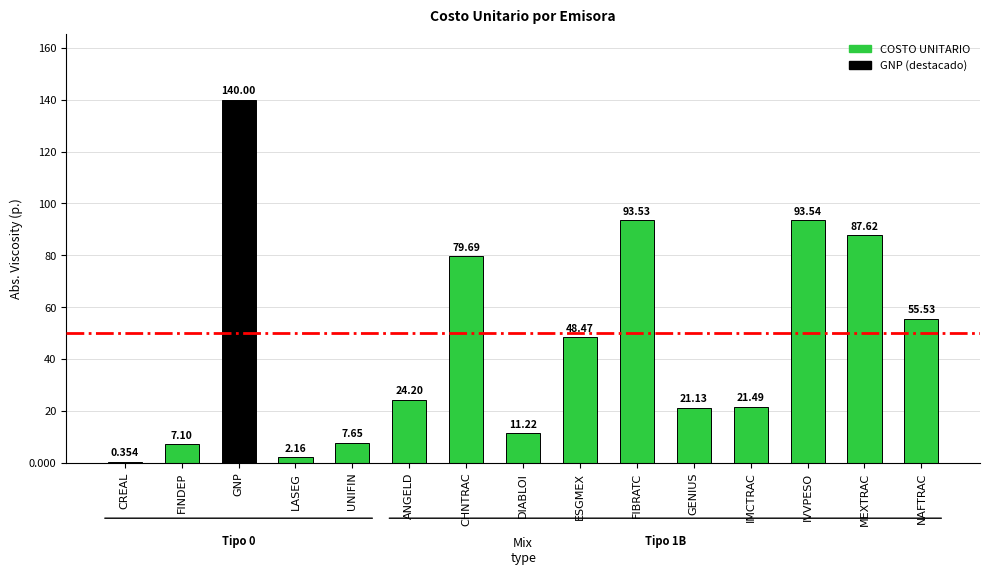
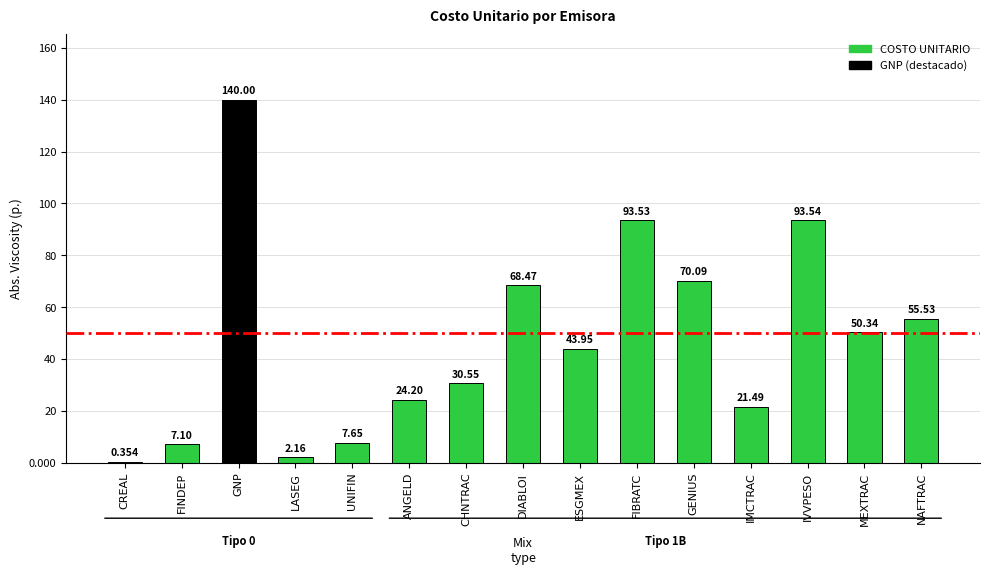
CHNTRAC: 79.69 -> 30.55
DIABLOI: 11.22 -> 68.47
ESGMEX: 48.47 -> 43.95
GENIUS: 21.13 -> 70.09
MEXTRAC: 87.62 -> 50.34
